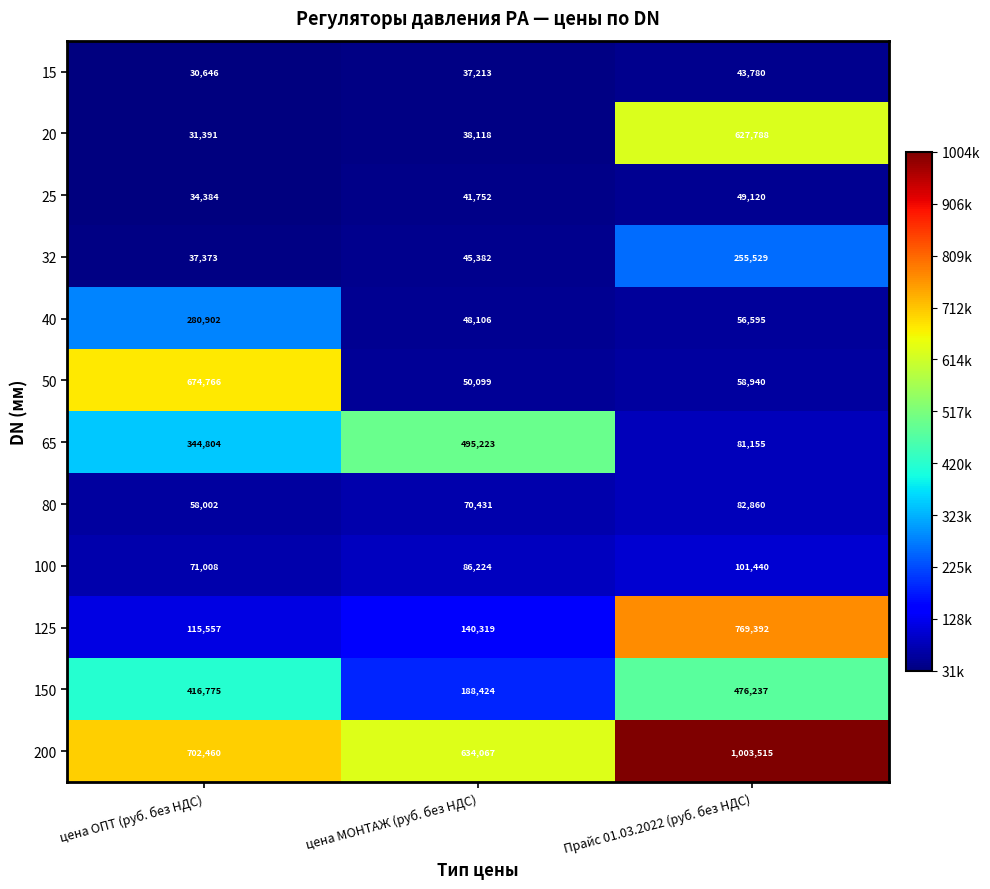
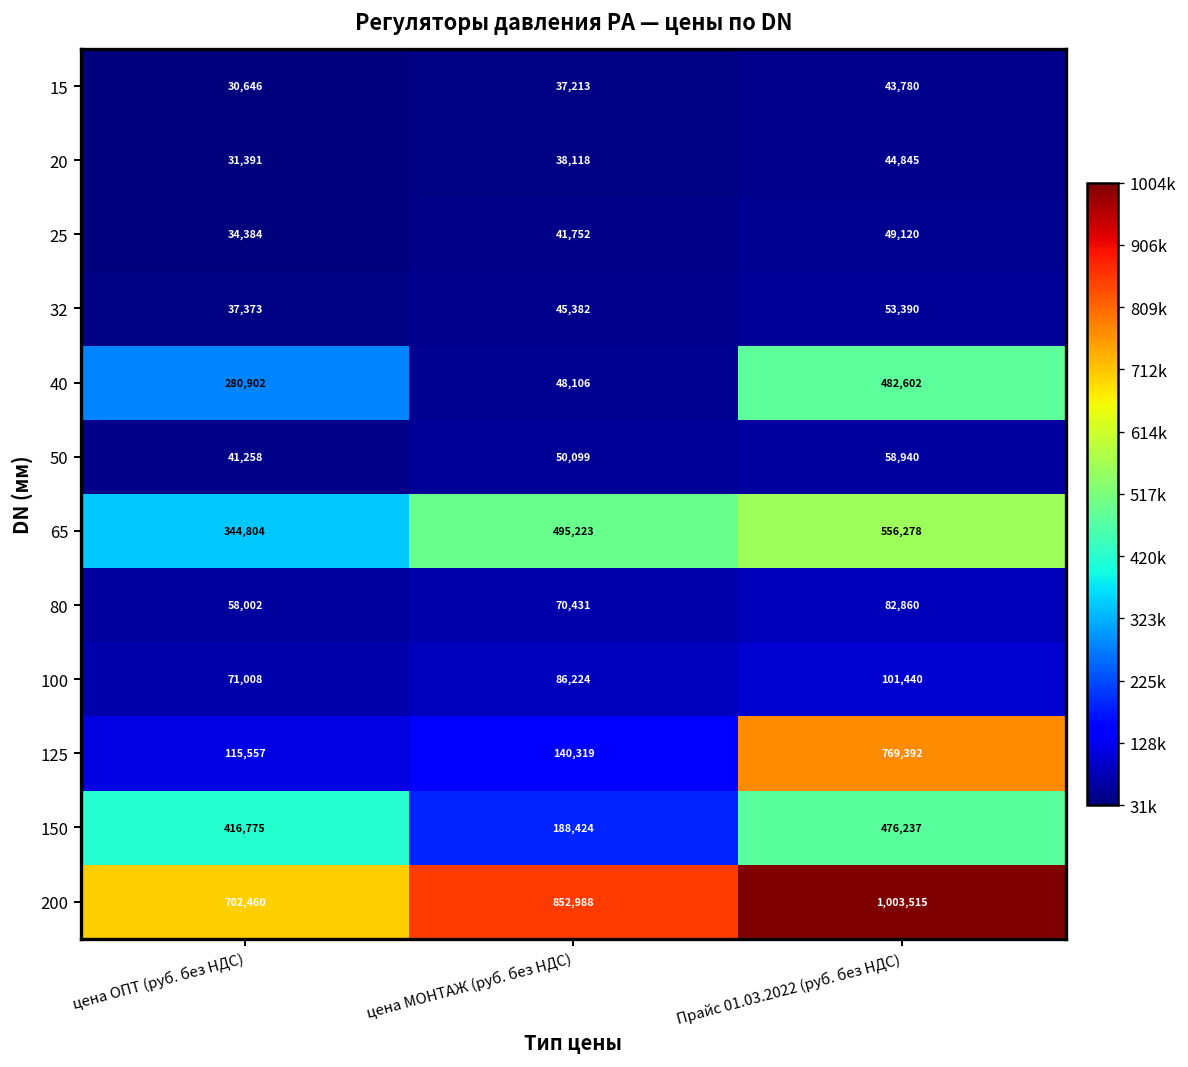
20, Прайс 01.03.2022 (руб. без НДС): 627,788 -> 44,845
32, Прайс 01.03.2022 (руб. без НДС): 255,529 -> 53,390
40, Прайс 01.03.2022 (руб. без НДС): 56,595 -> 482,602
50, цена ОПТ (руб. без НДС): 674,766 -> 41,258
65, Прайс 01.03.2022 (руб. без НДС): 81,155 -> 556,278
200, цена МОНТАЖ (руб. без НДС): 634,067 -> 852,988
